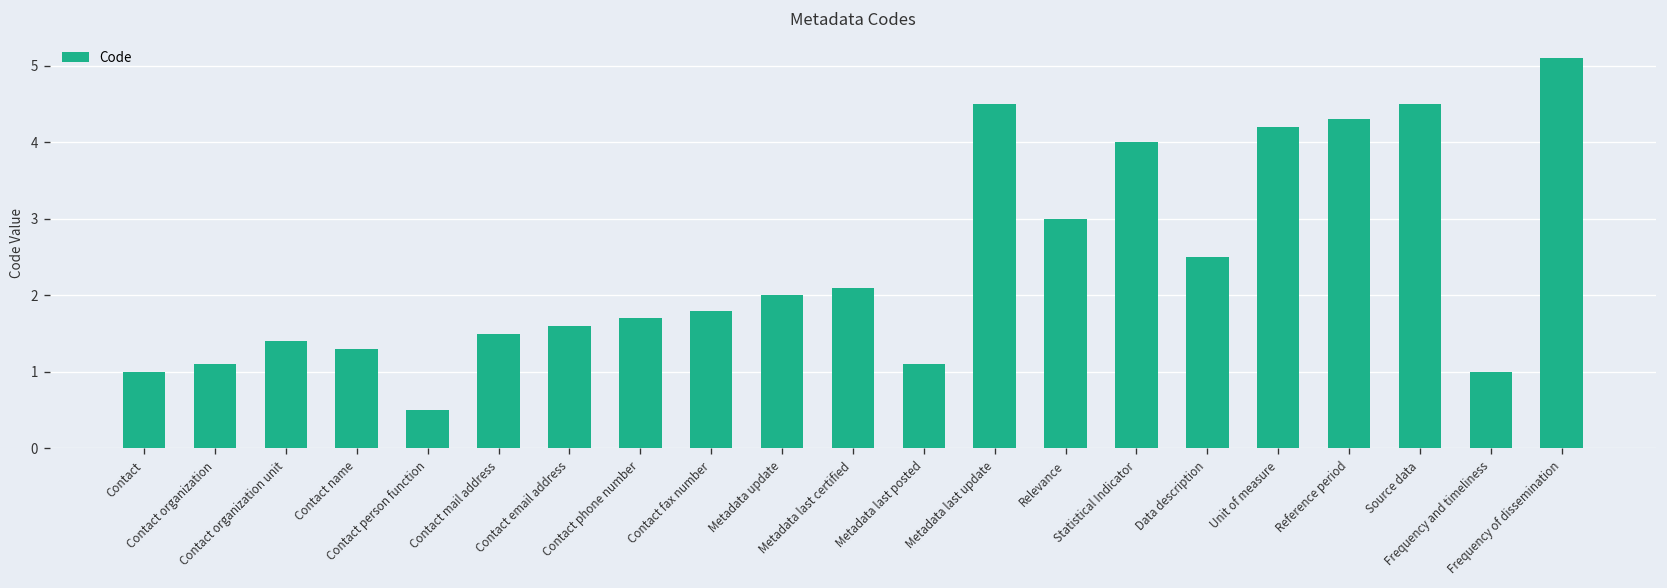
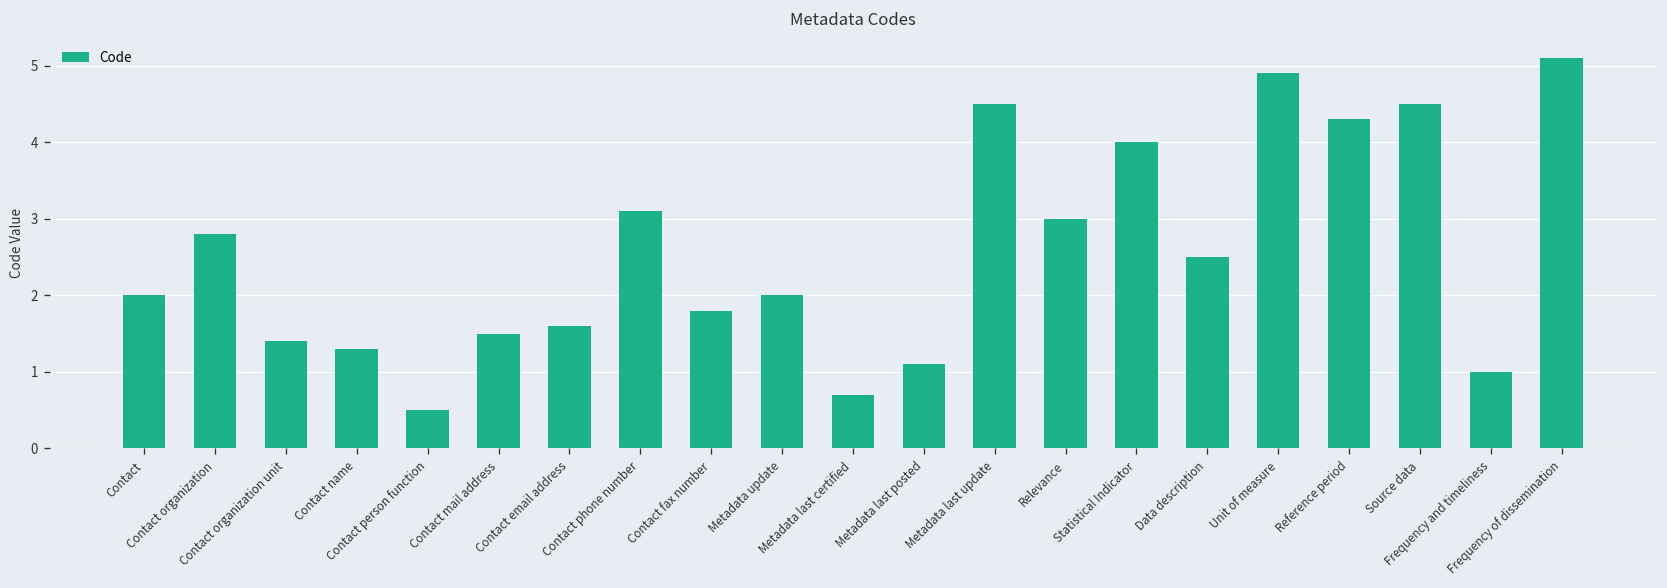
Contact: 1 -> 2
Contact organization: 1.1 -> 2.8
Contact phone number: 1.7 -> 3.1
Metadata last certified: 2.1 -> 0.7
Unit of measure: 4.2 -> 4.9
